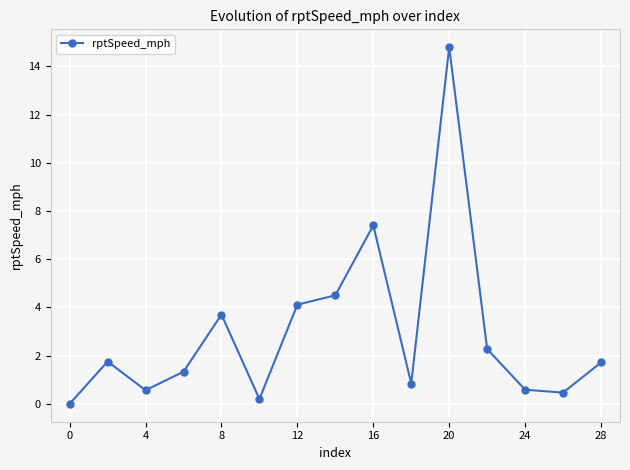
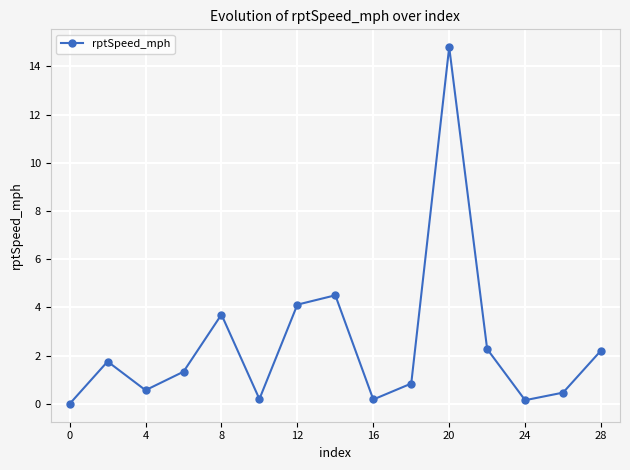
16: 7.4 -> 0.2
24: 0.6 -> 0.2
28: 1.7 -> 2.2
